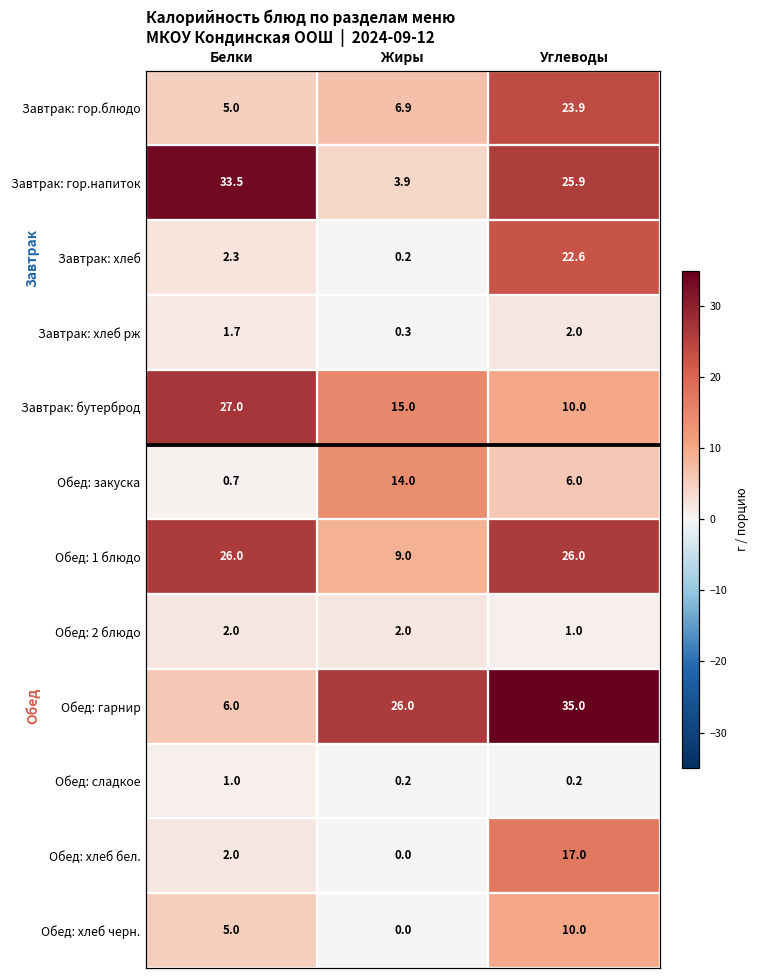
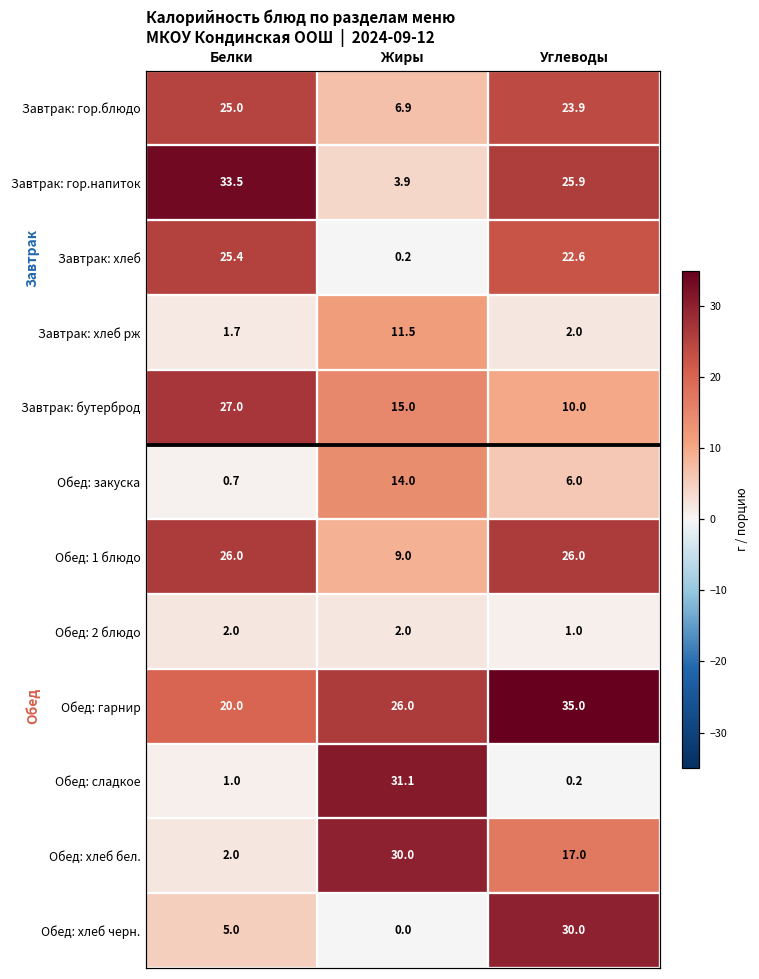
Завтрак: гор.блюдо, Белки: 5.0 -> 25.0
Завтрак: хлеб, Белки: 2.3 -> 25.4
Завтрак: хлеб рж, Жиры: 0.3 -> 11.5
Обед: гарнир, Белки: 6.0 -> 20.0
Обед: сладкое, Жиры: 0.2 -> 31.1
Обед: хлеб бел., Жиры: 0.0 -> 30.0
Обед: хлеб черн., Углеводы: 10.0 -> 30.0
